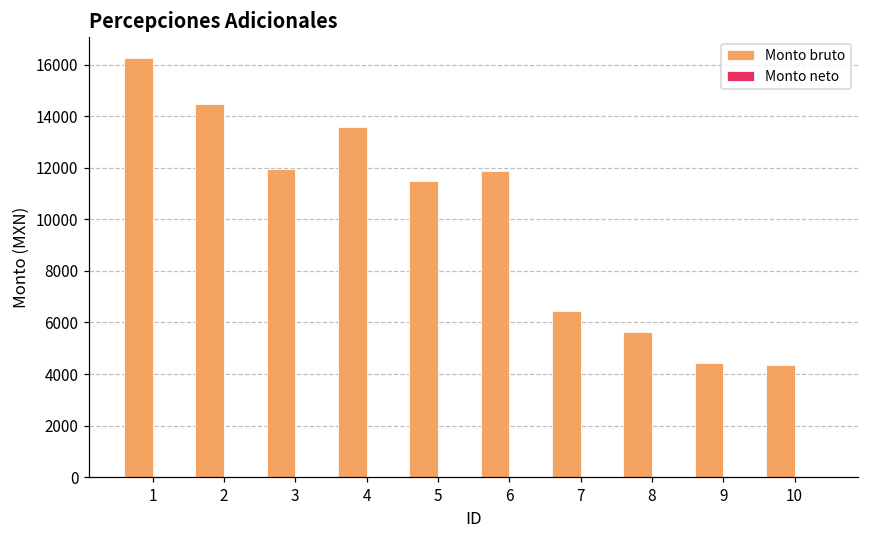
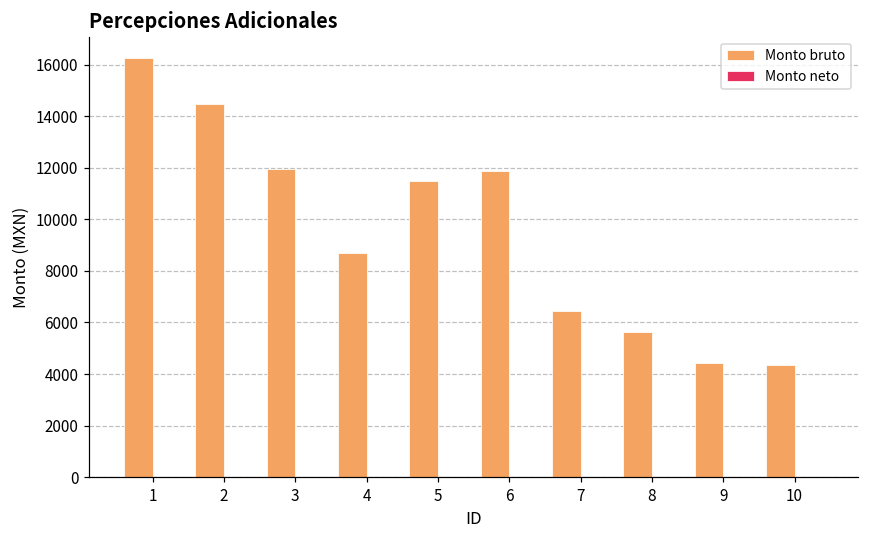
Monto bruto, 4: 13600 -> 8700
